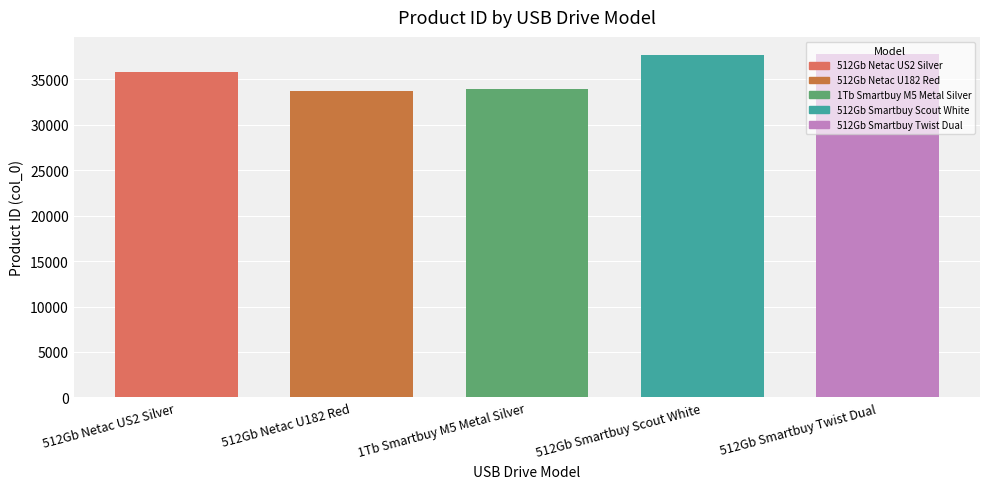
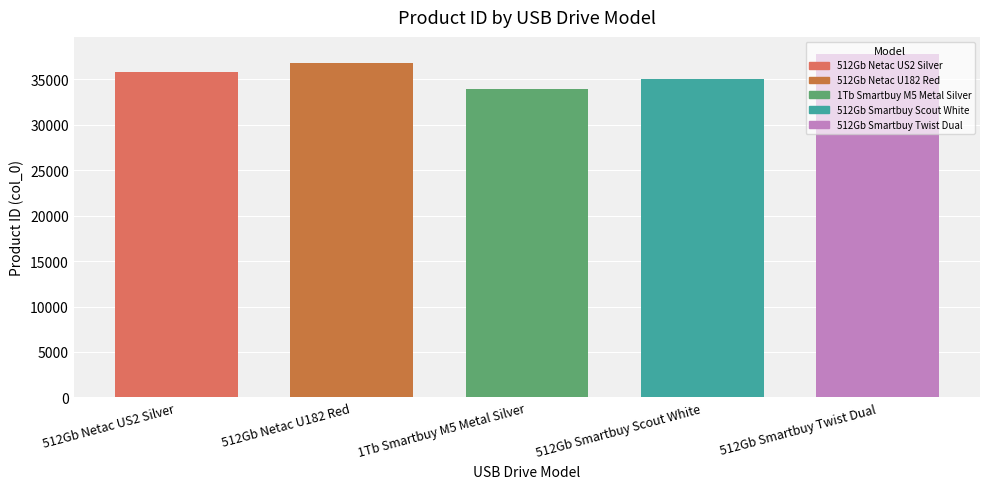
512Gb Netac U182 Red: 34000 -> 37000
512Gb Smartbuy Scout White: 38000 -> 35000
